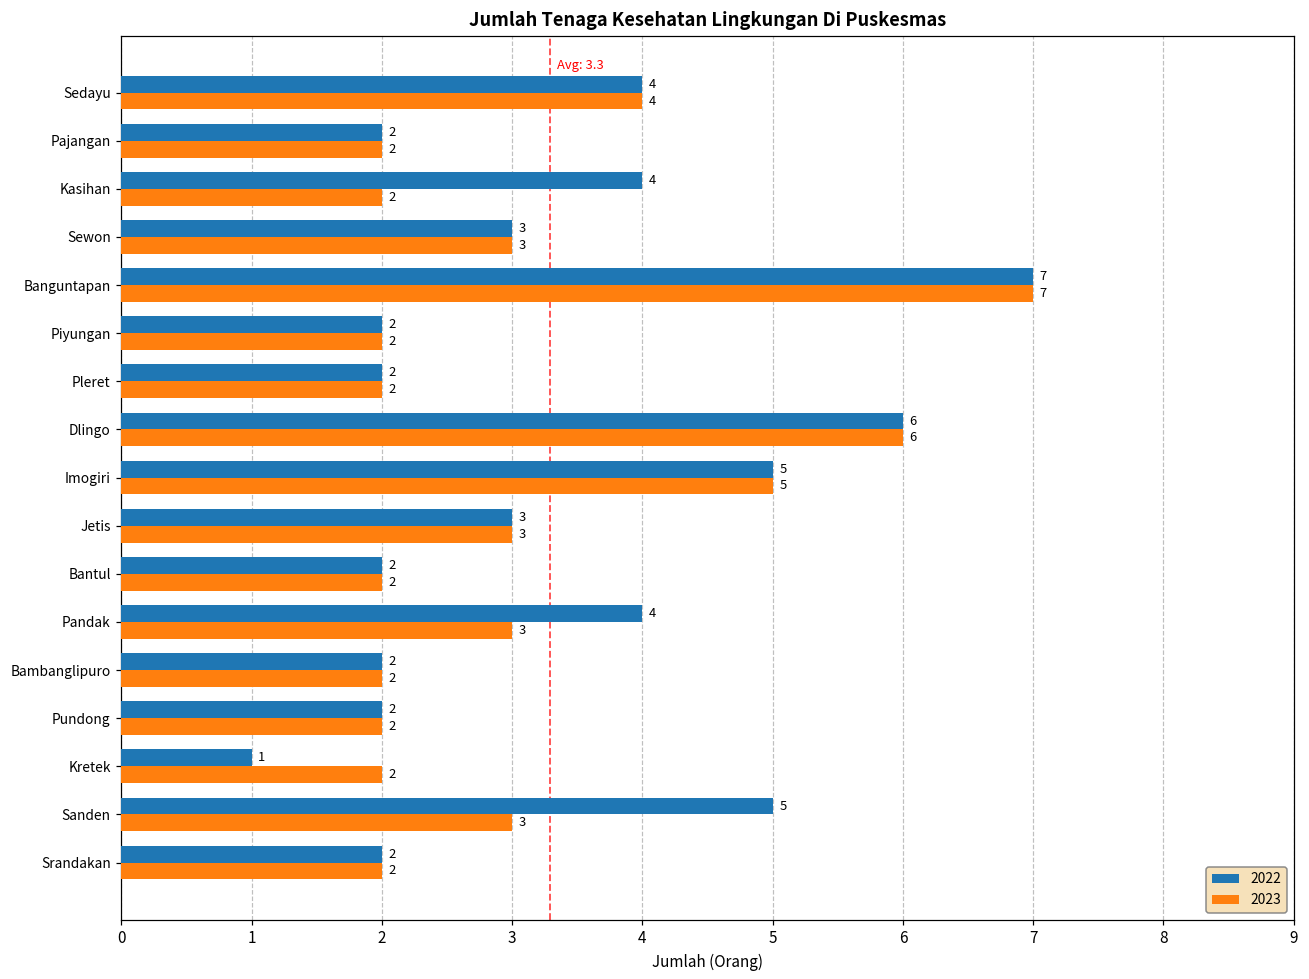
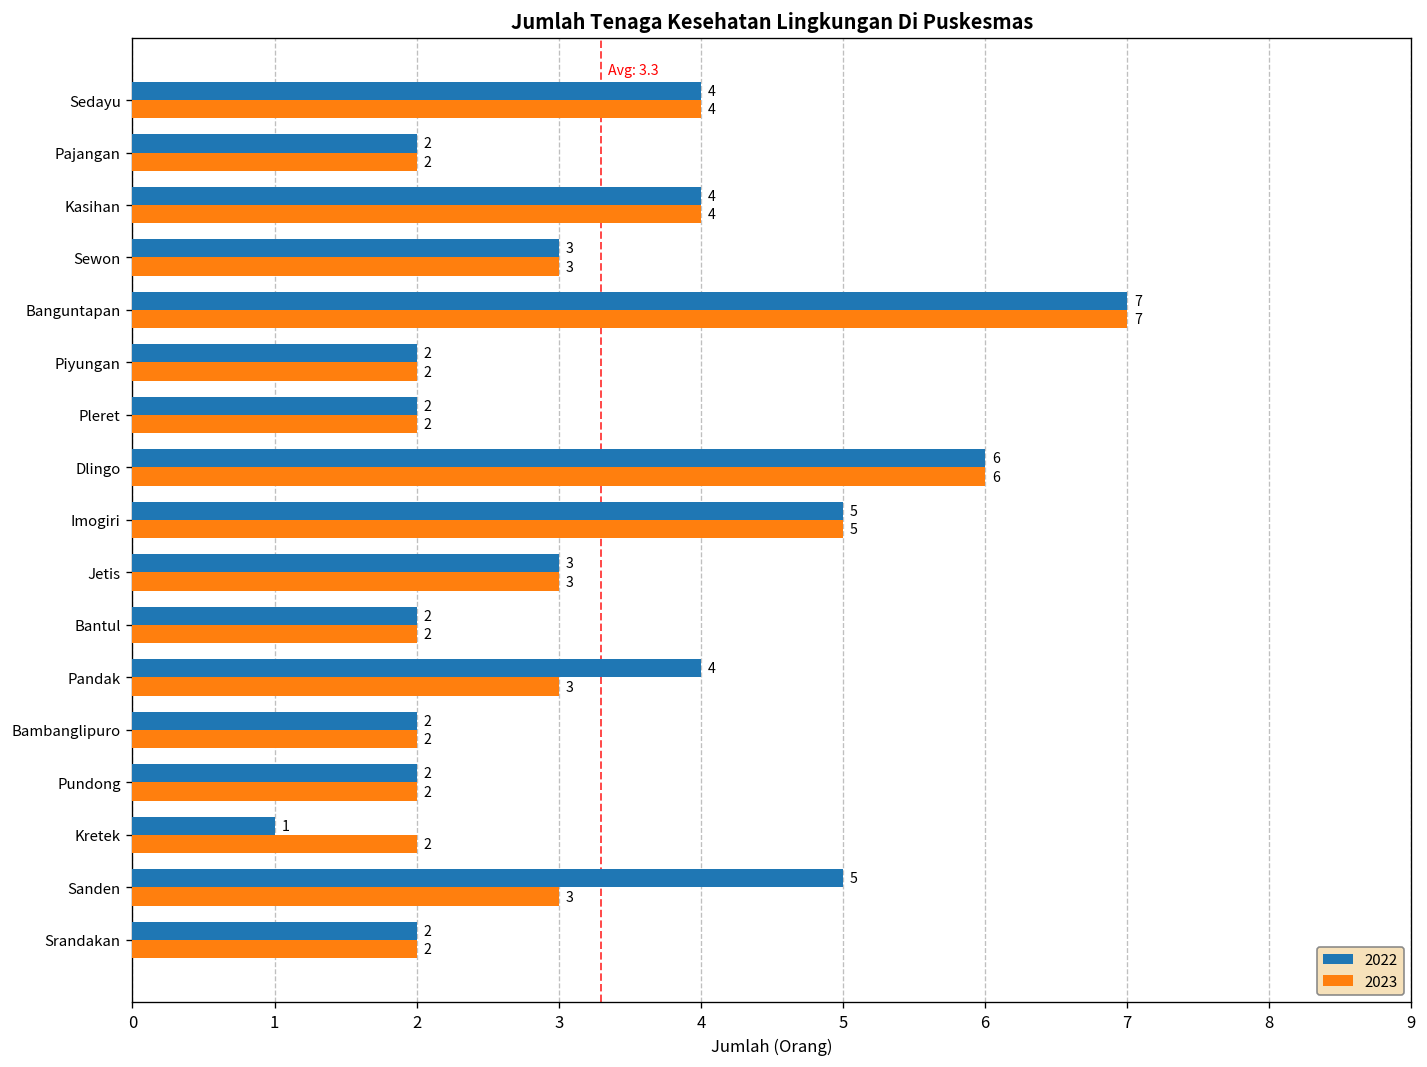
2023, Kasihan: 2 -> 4
